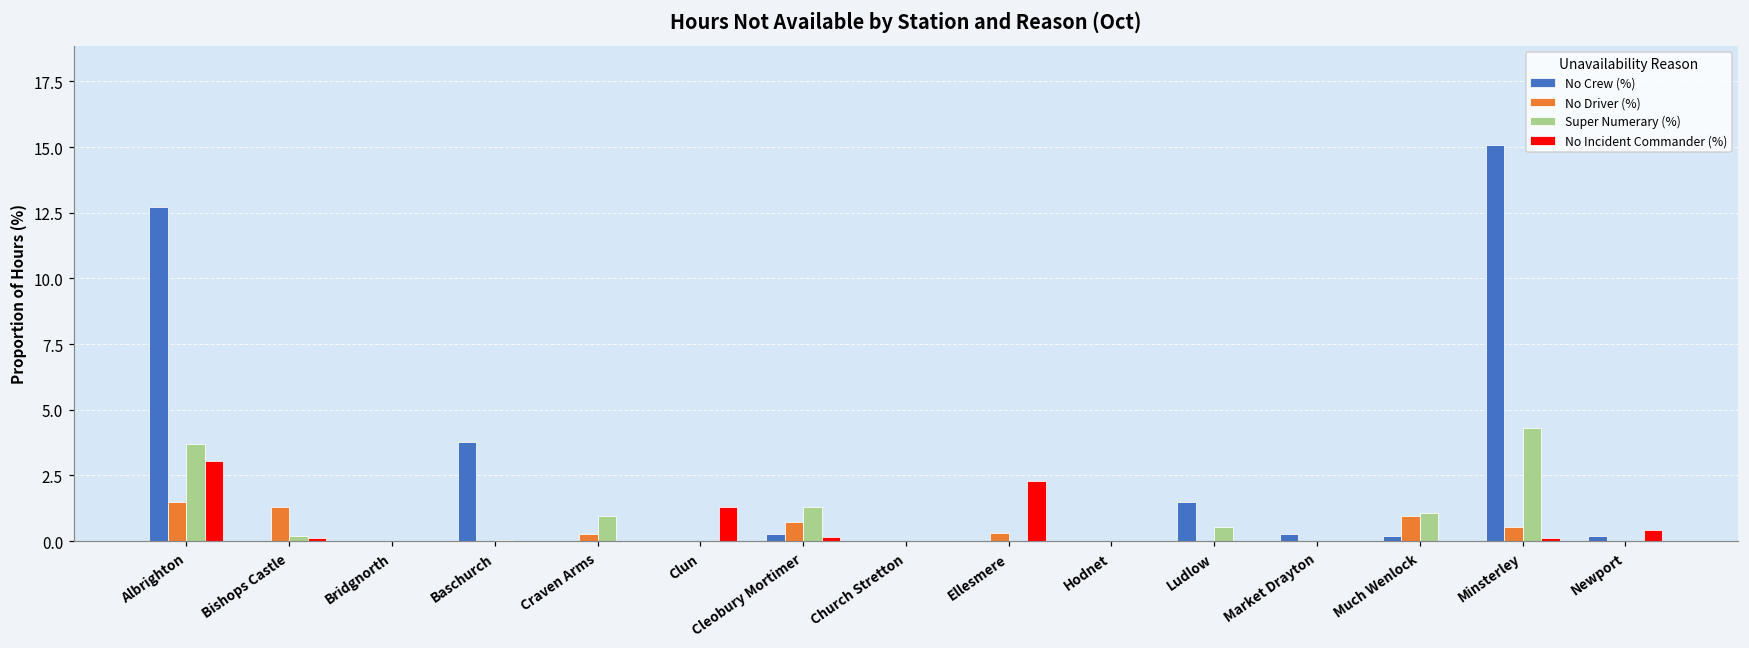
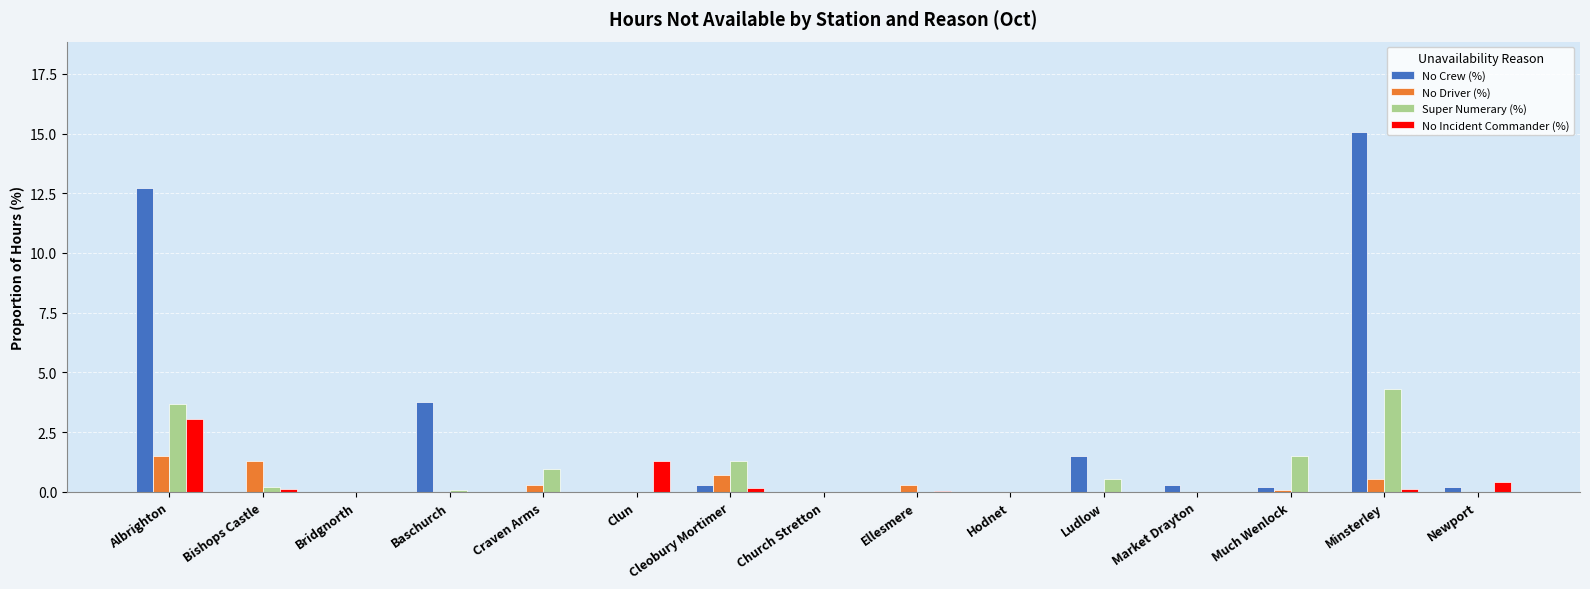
No Incident Commander (%), Ellesmere: 2.3 -> 0.0
No Driver (%), Much Wenlock: 0.9 -> 0.1
Super Numerary (%), Much Wenlock: 1.1 -> 1.5
